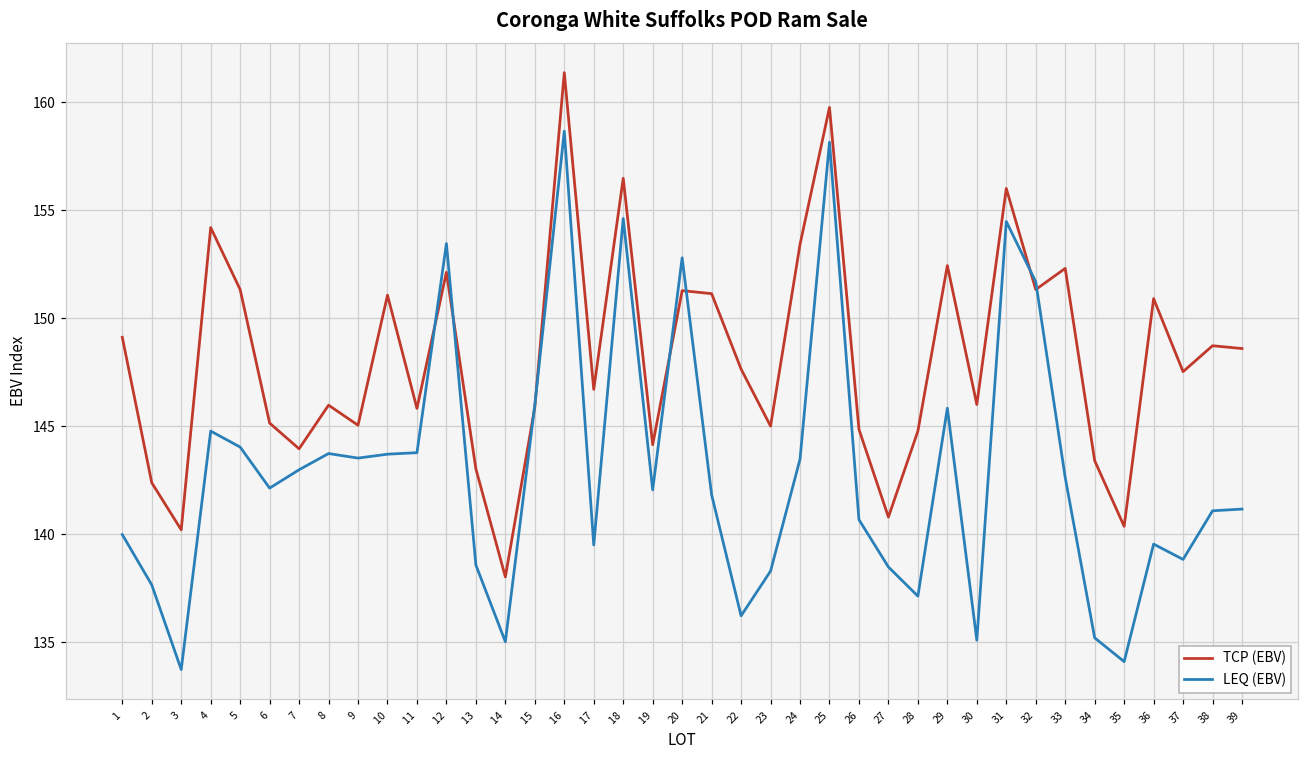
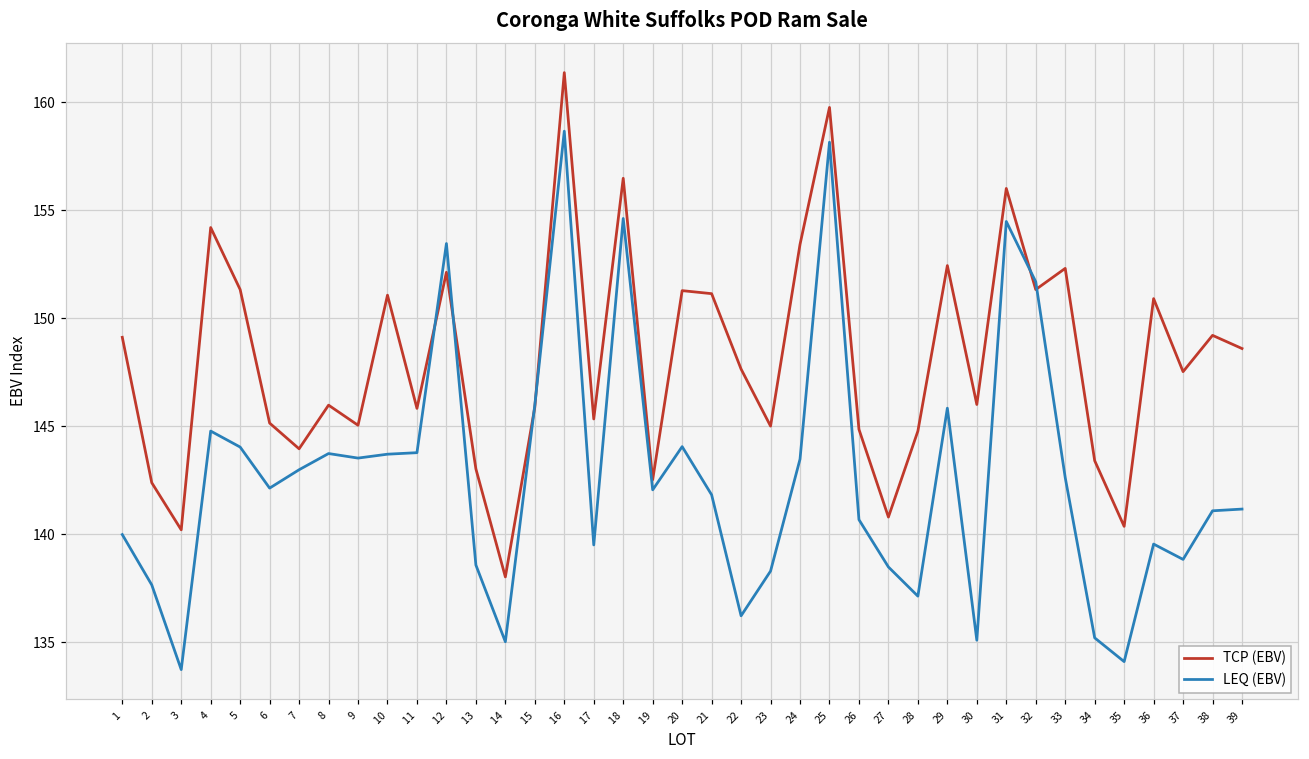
TCP (EBV), 17: 146.7 -> 145.3
TCP (EBV), 19: 144.2 -> 142.5
LEQ (EBV), 20: 152.8 -> 144.1
TCP (EBV), 38: 148.7 -> 149.2
